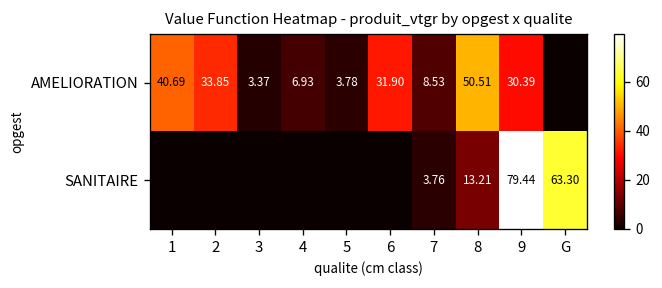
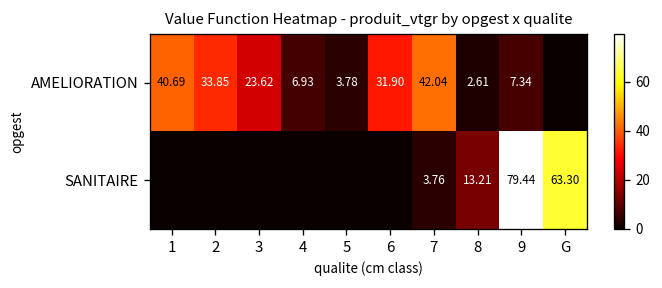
AMELIORATION, 3: 3.37 -> 23.62
AMELIORATION, 7: 8.53 -> 42.04
AMELIORATION, 8: 50.51 -> 2.61
AMELIORATION, 9: 30.39 -> 7.34
